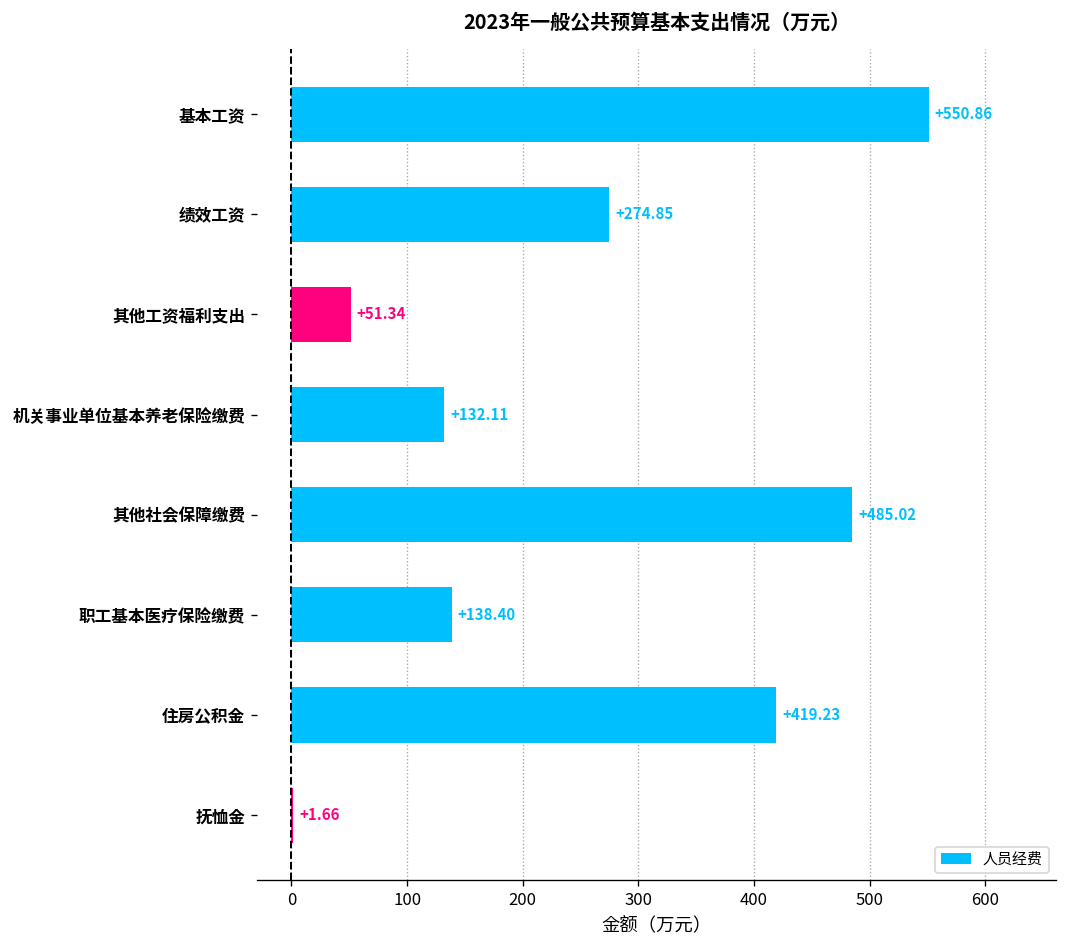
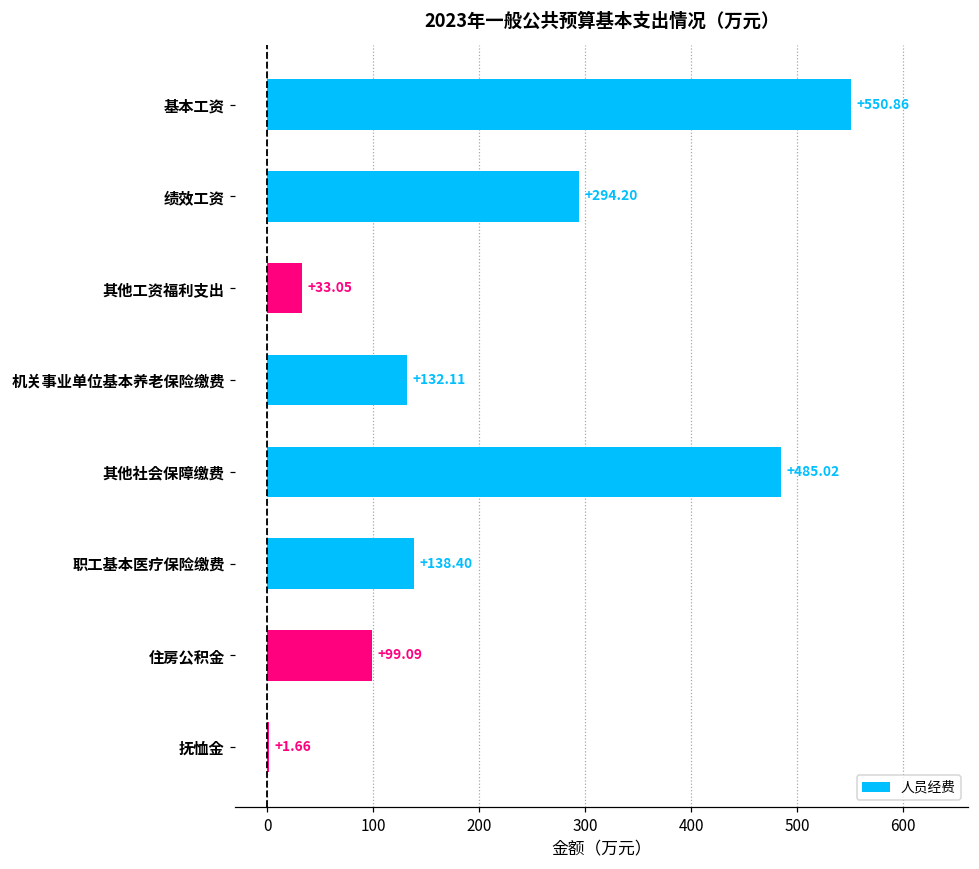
绩效工资: +274.85 -> +294.20
其他工资福利支出: +51.34 -> +33.05
住房公积金: +419.23 -> +99.09
